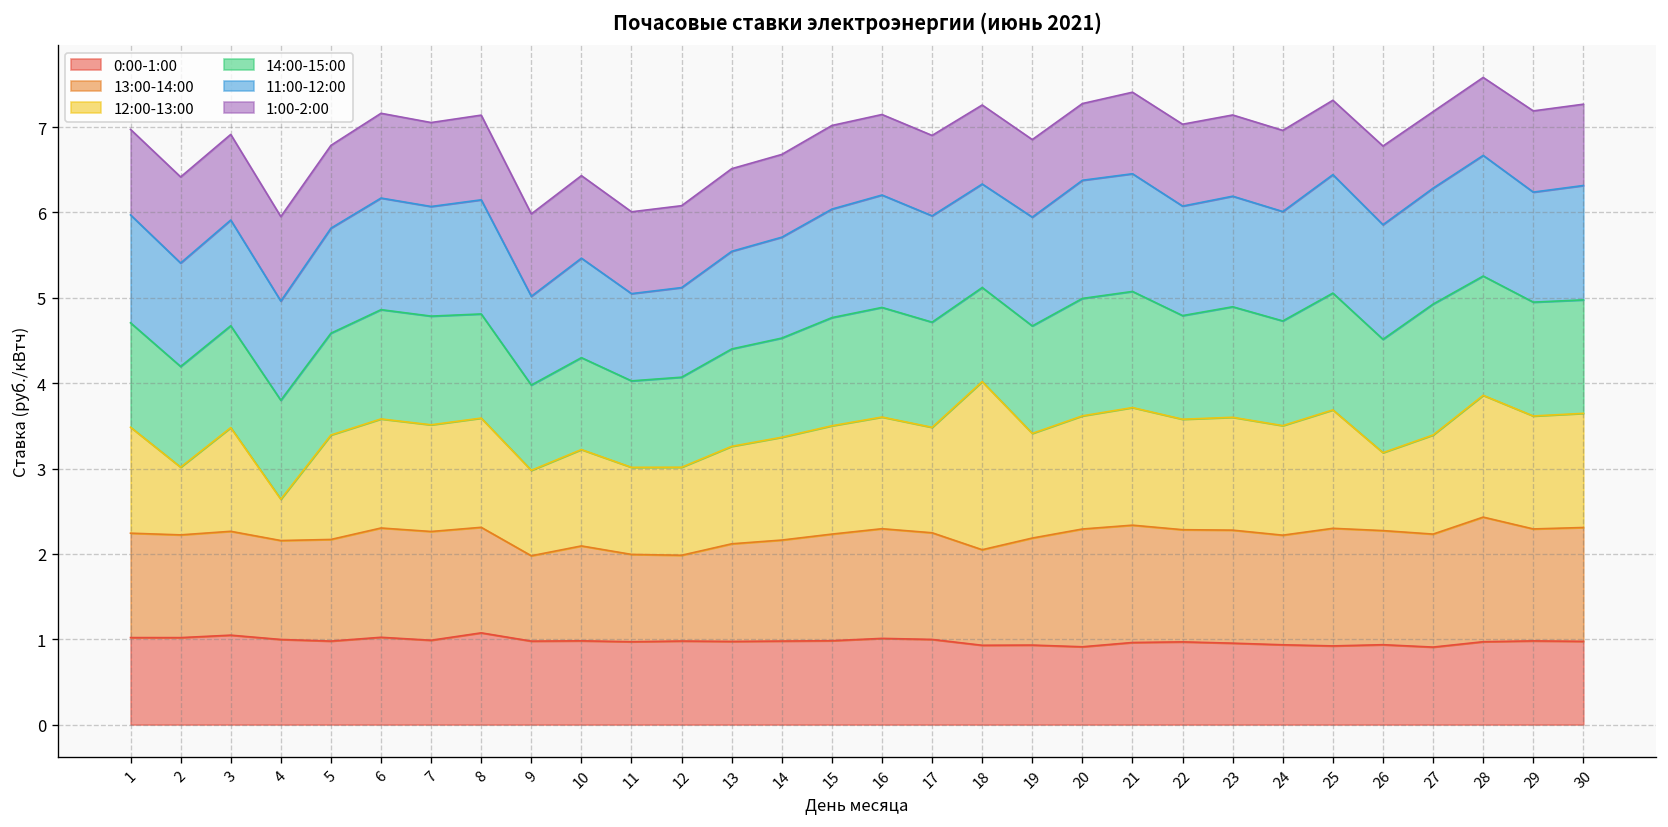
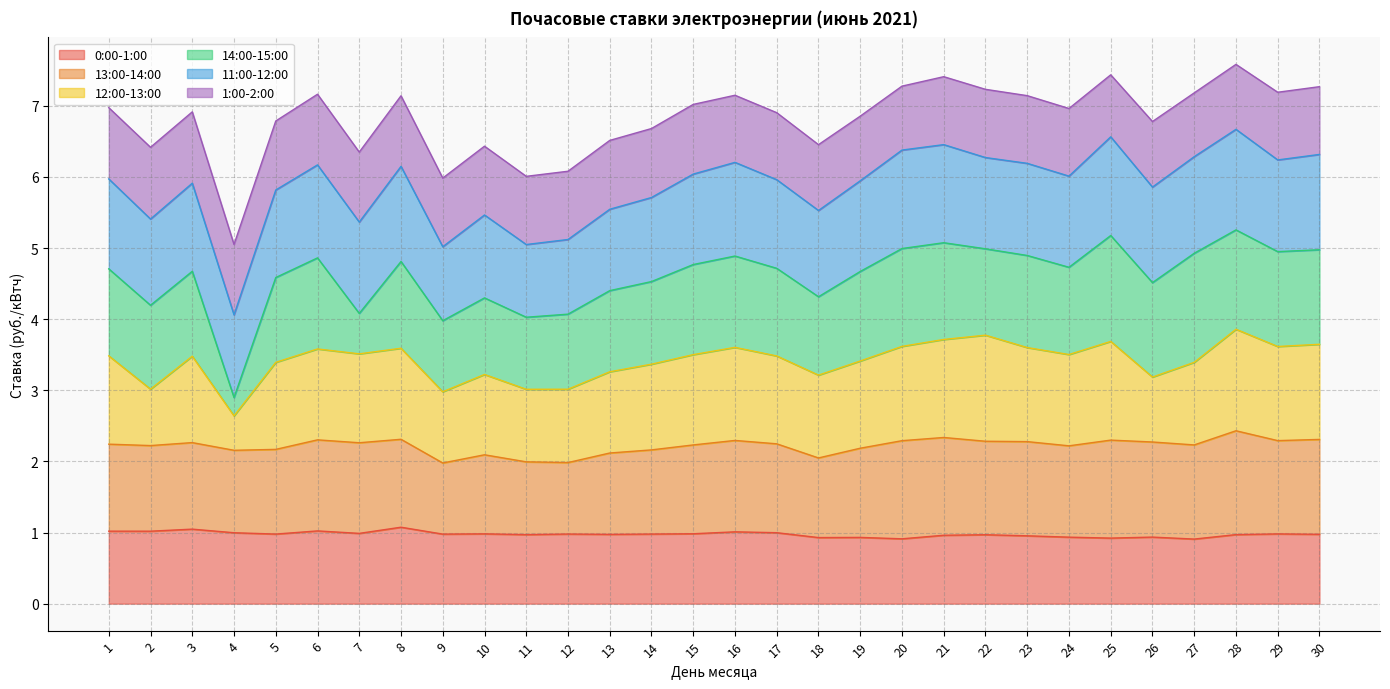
14:00-15:00, 4: 1.2 -> 0.3
14:00-15:00, 7: 1.3 -> 0.6
12:00-13:00, 18: 2.0 -> 1.2
12:00-13:00, 22: 1.3 -> 1.5
14:00-15:00, 25: 1.4 -> 1.5
